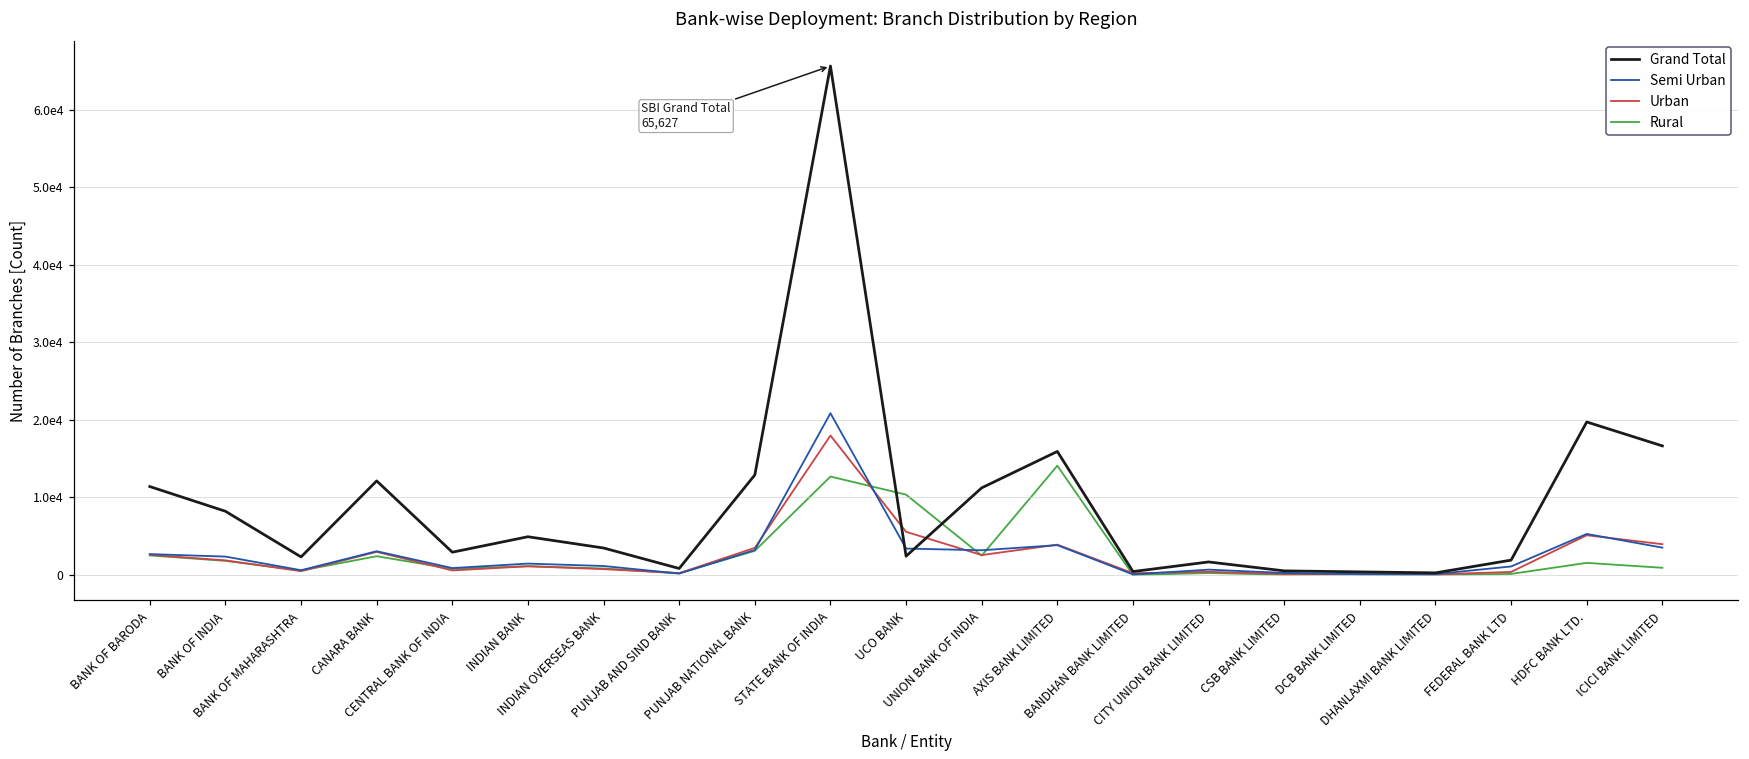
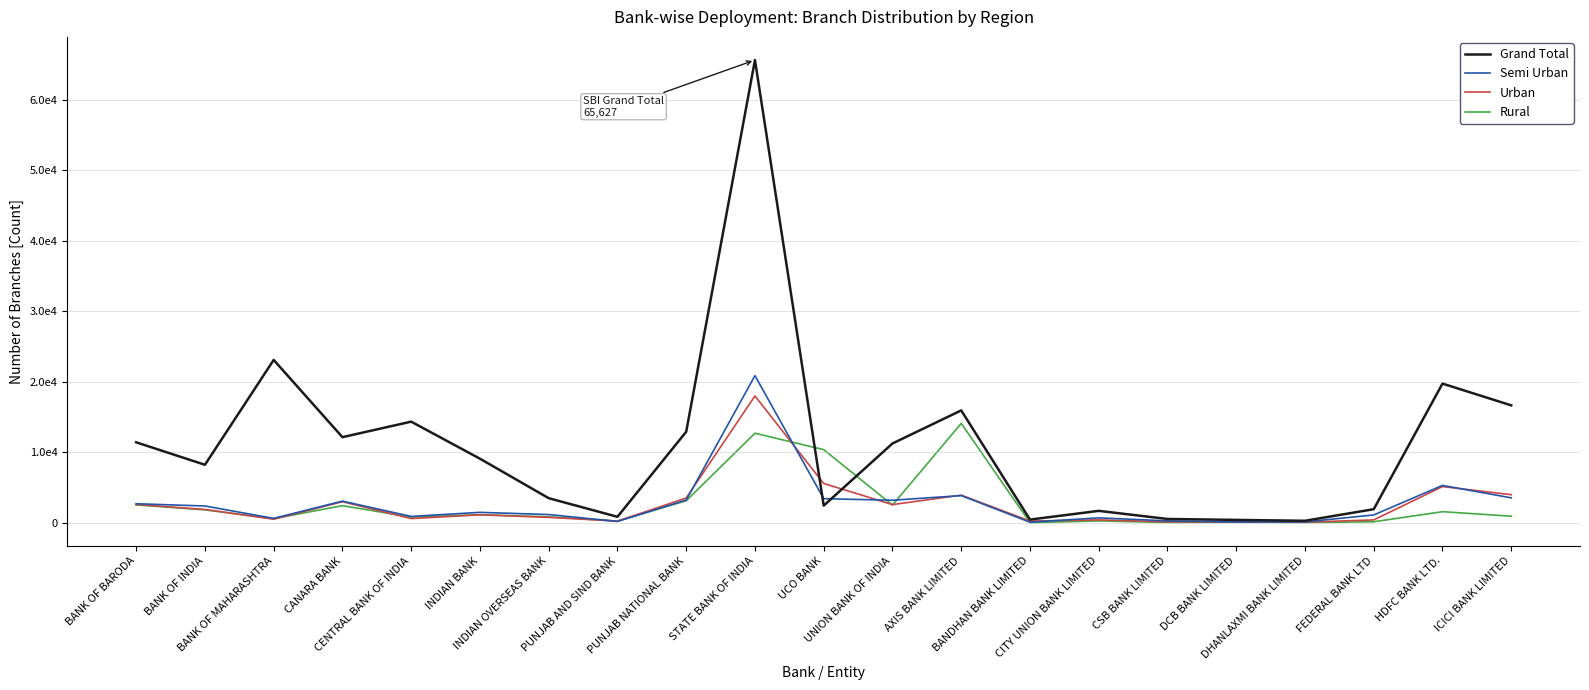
Grand Total, BANK OF MAHARASHTRA: 2000 -> 23000
Grand Total, CENTRAL BANK OF INDIA: 3000 -> 14000
Grand Total, INDIAN BANK: 5000 -> 9000
